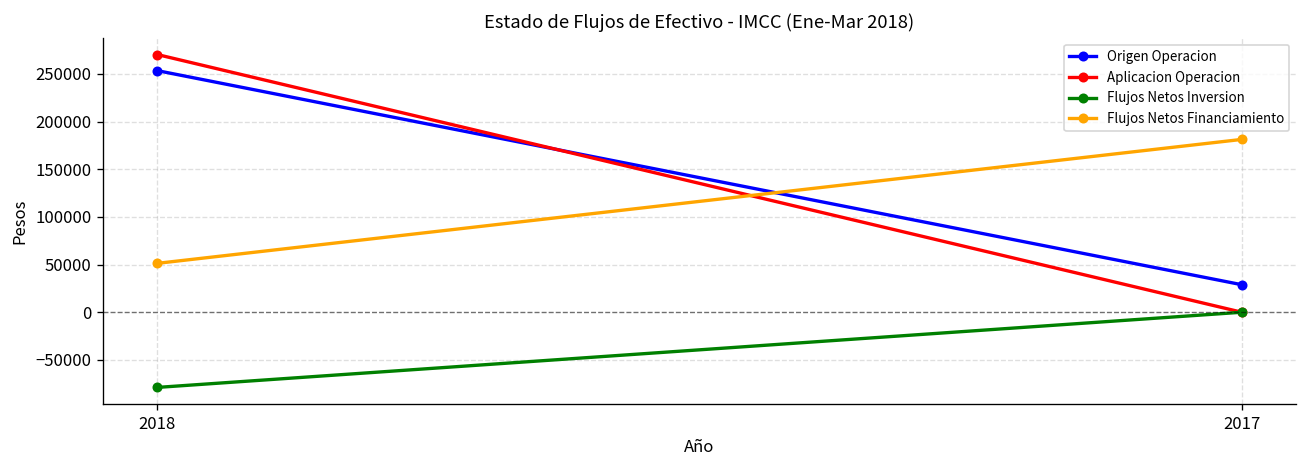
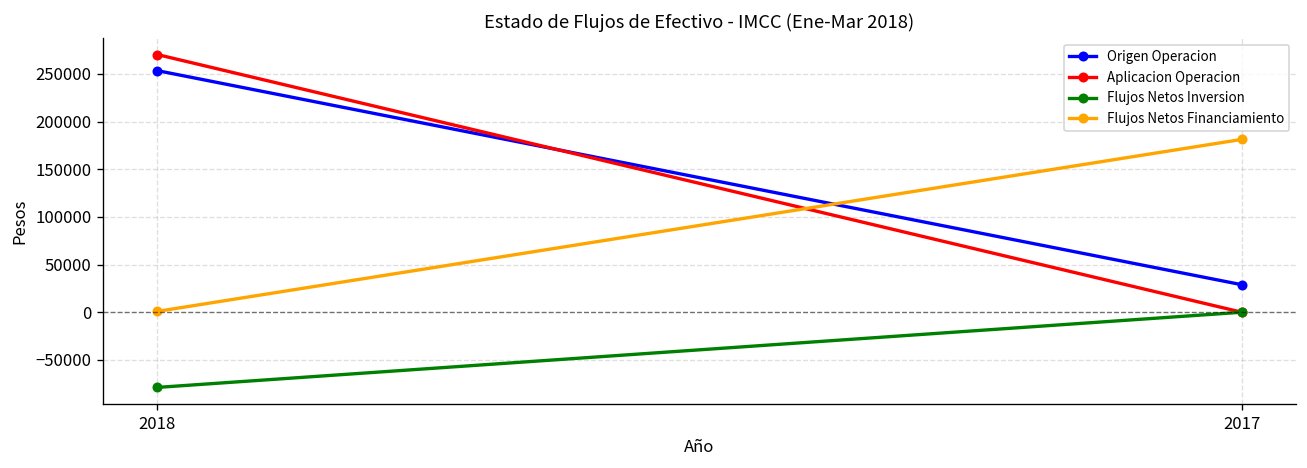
Flujos Netos Financiamiento, 2018: 50000 -> 0
